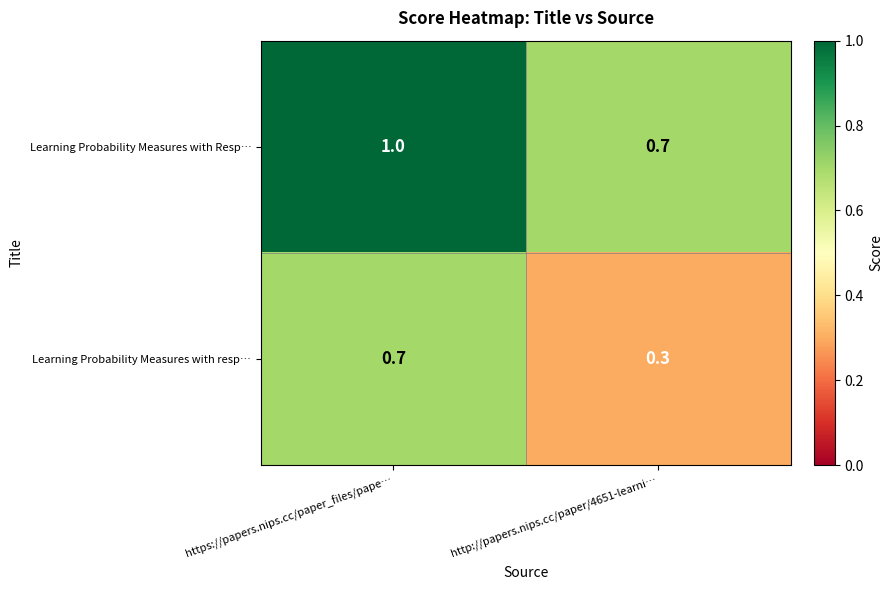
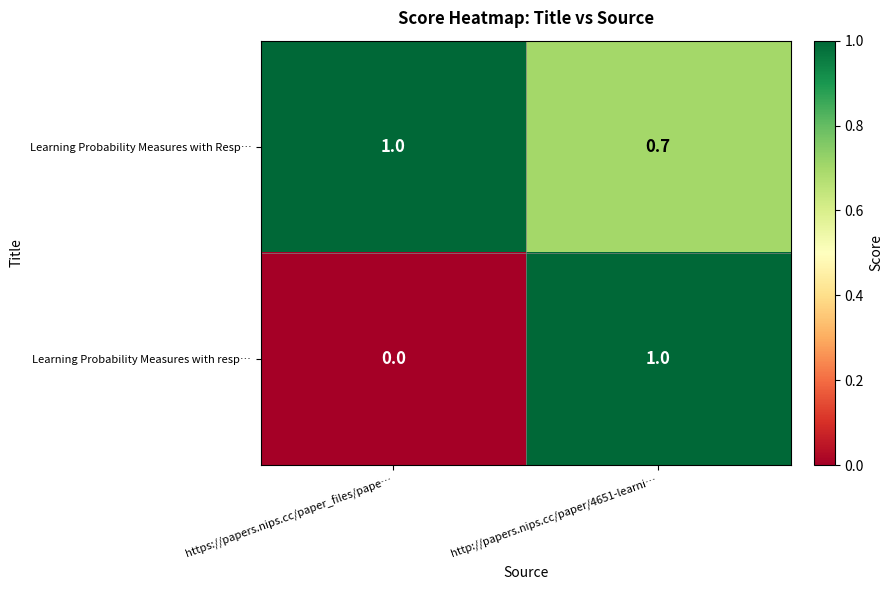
Learning Probability Measures with resp…, https://papers.nips.cc/paper_files/pape…: 0.7 -> 0.0
Learning Probability Measures with resp…, http://papers.nips.cc/paper/4651-learni…: 0.3 -> 1.0
